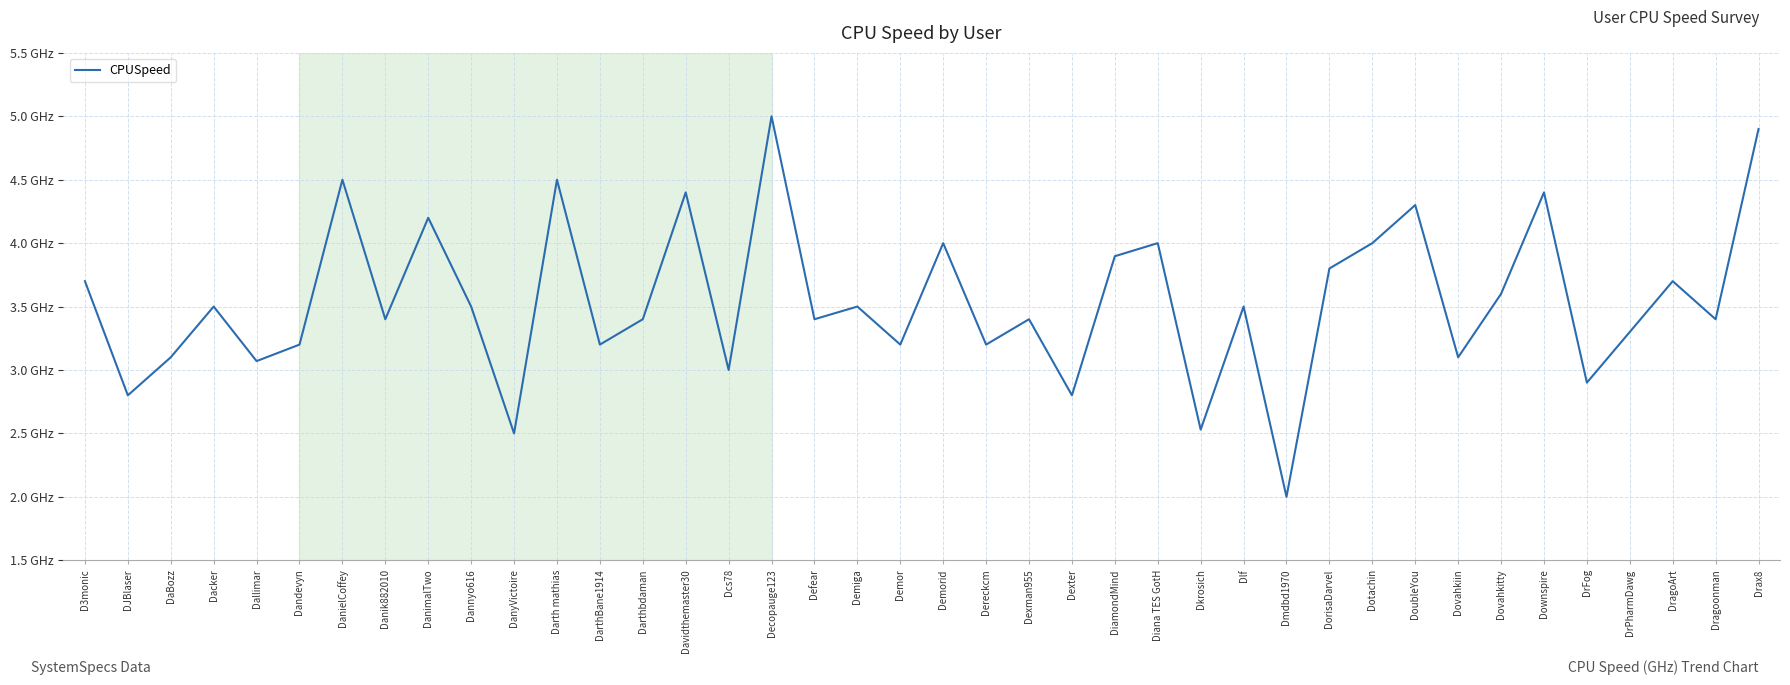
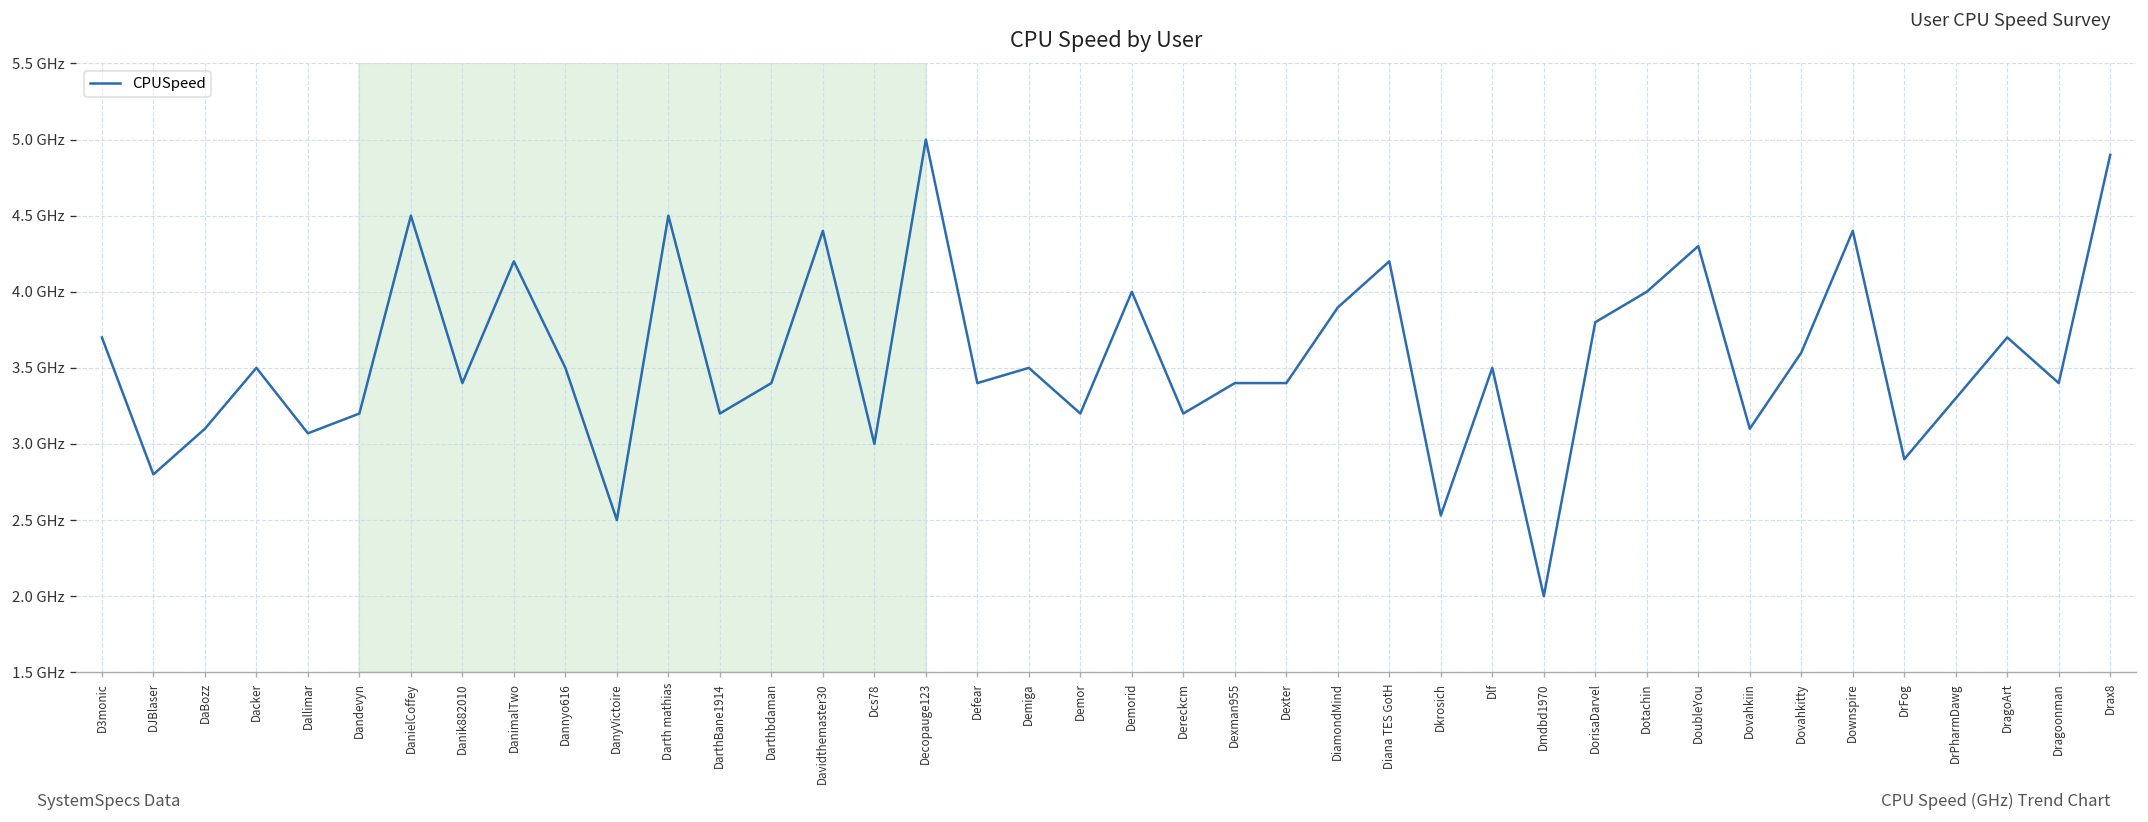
Dexter: 2.8 GHz -> 3.4 GHz
Diana TES GotH: 4.0 GHz -> 4.2 GHz
